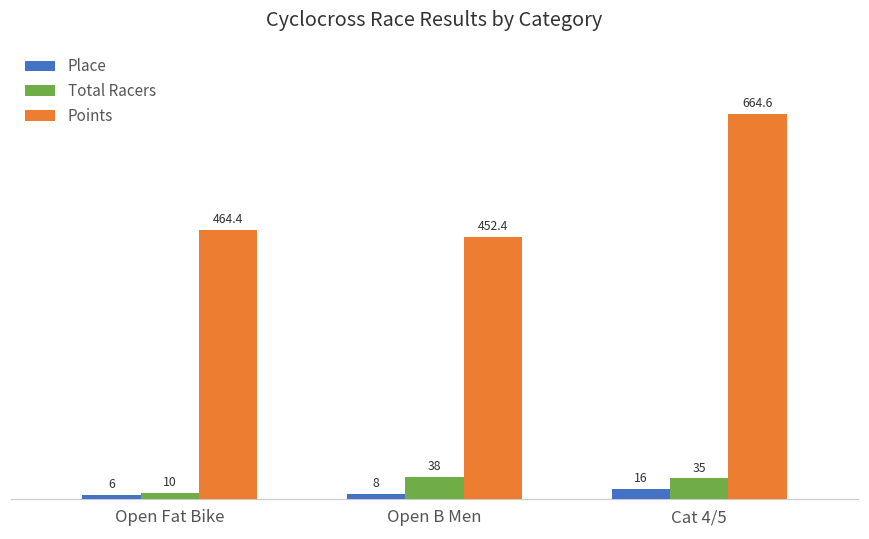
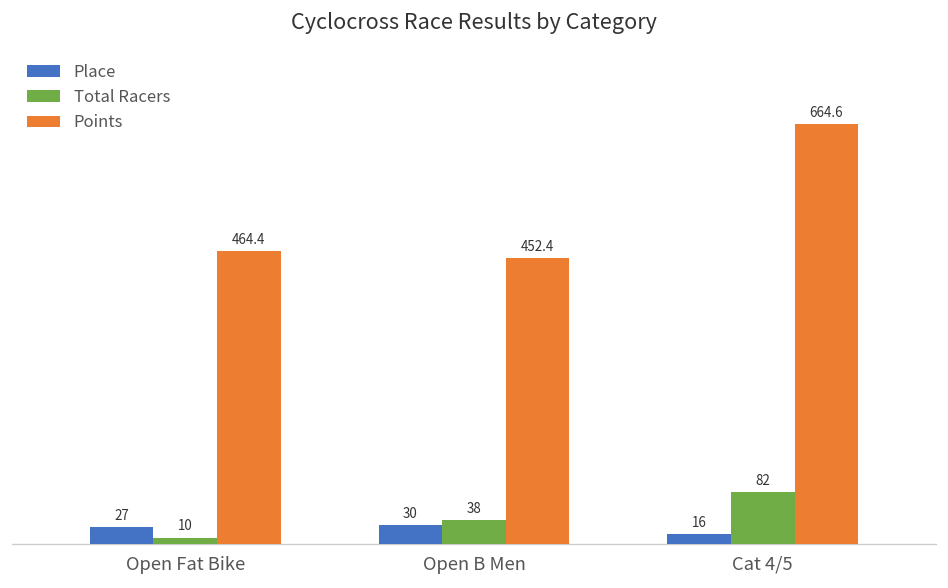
Place, Open Fat Bike: 6 -> 27
Place, Open B Men: 8 -> 30
Total Racers, Cat 4/5: 35 -> 82
